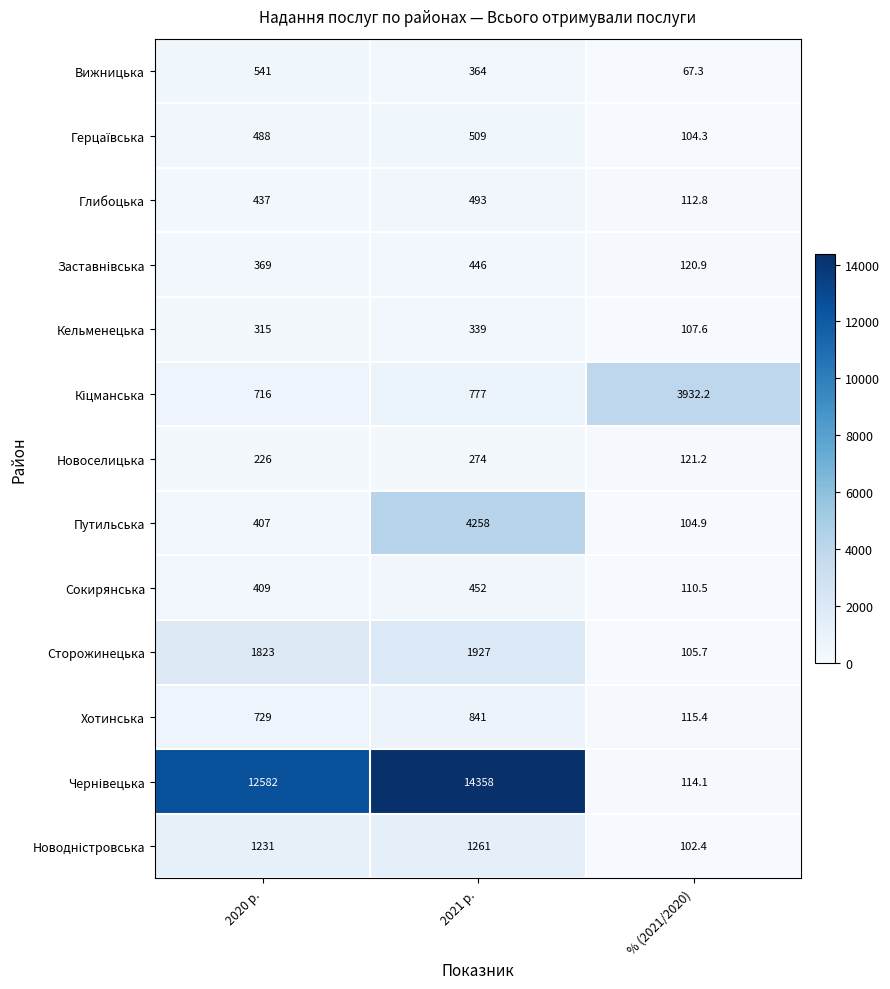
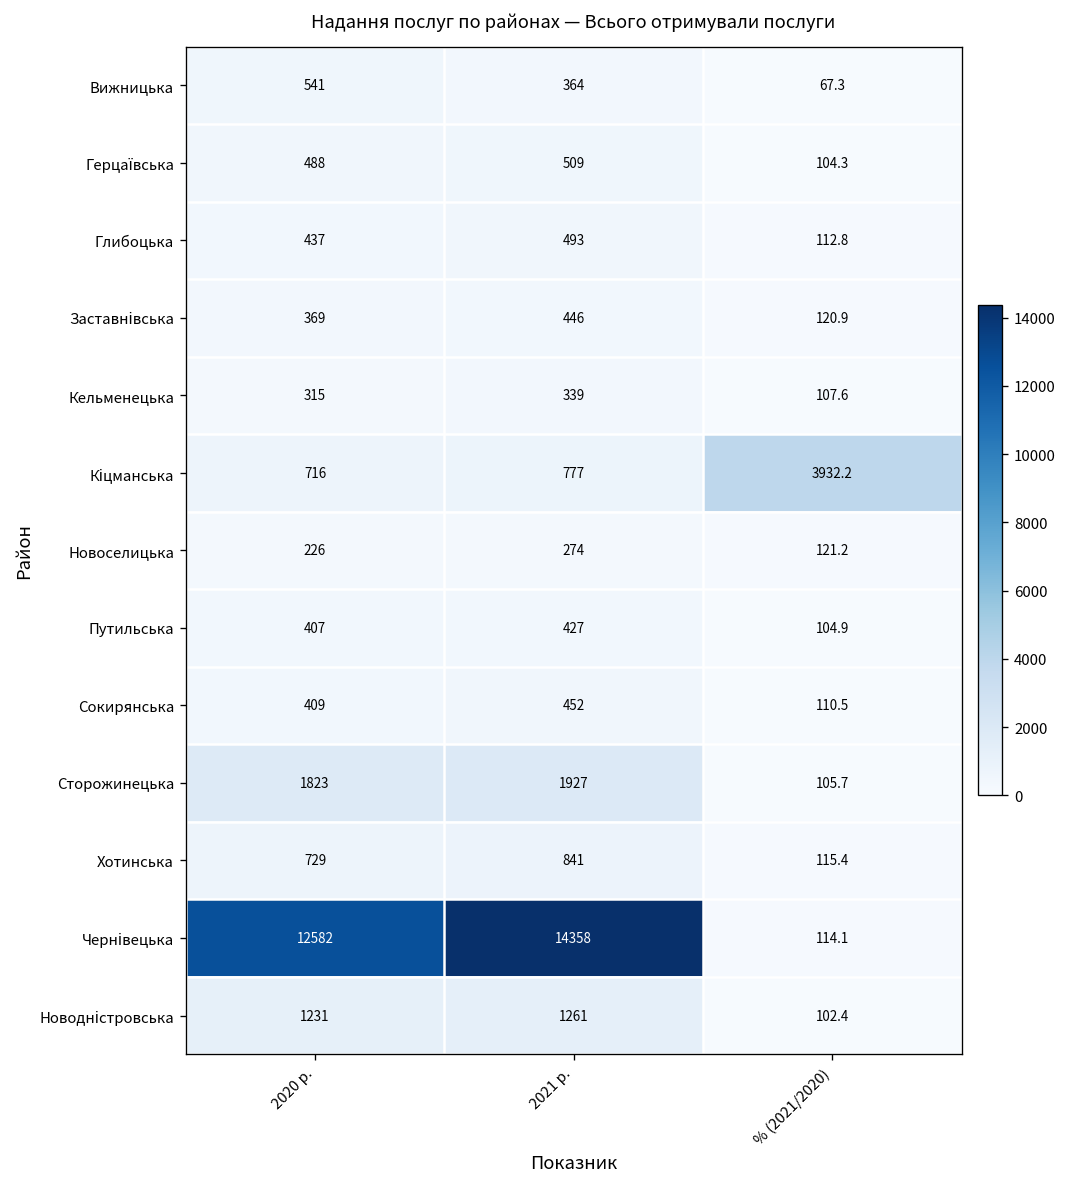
Путильська, 2021 р.: 4258 -> 427
